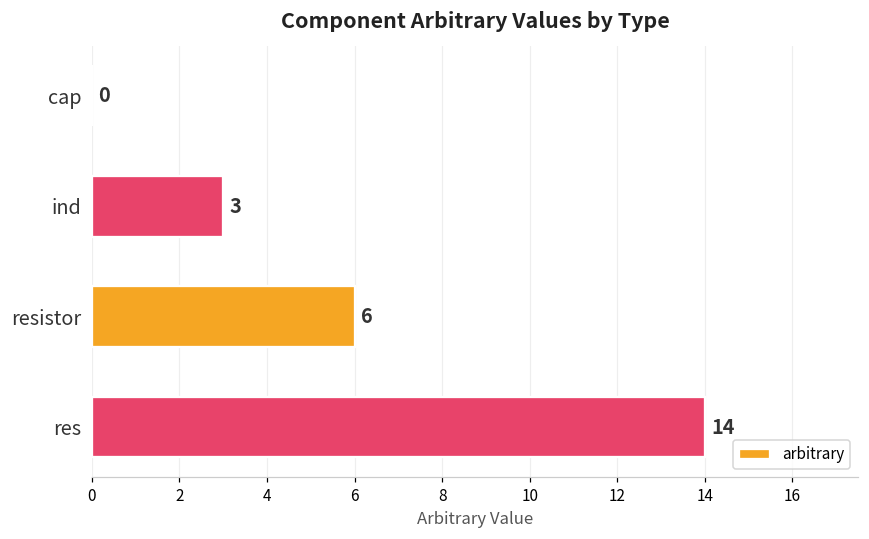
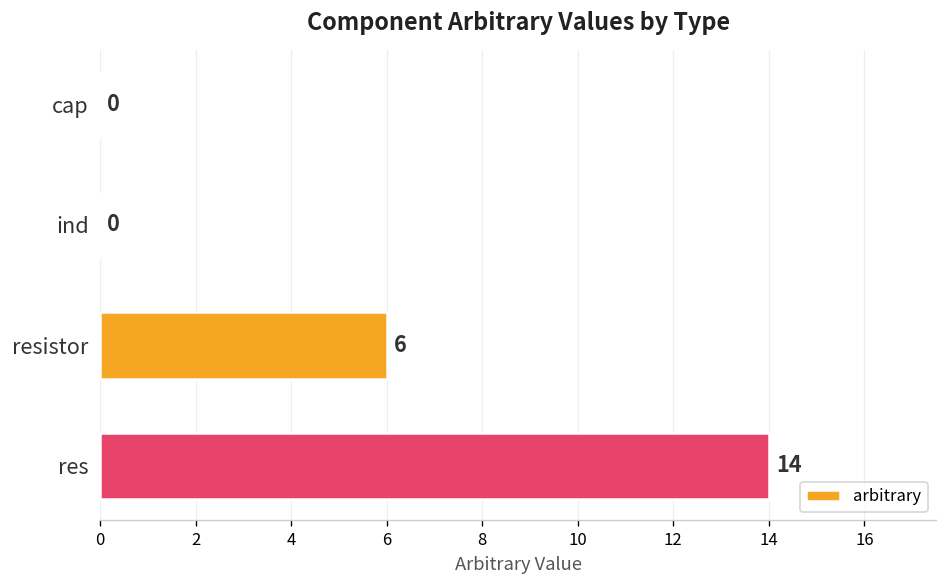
ind: 3 -> 0
